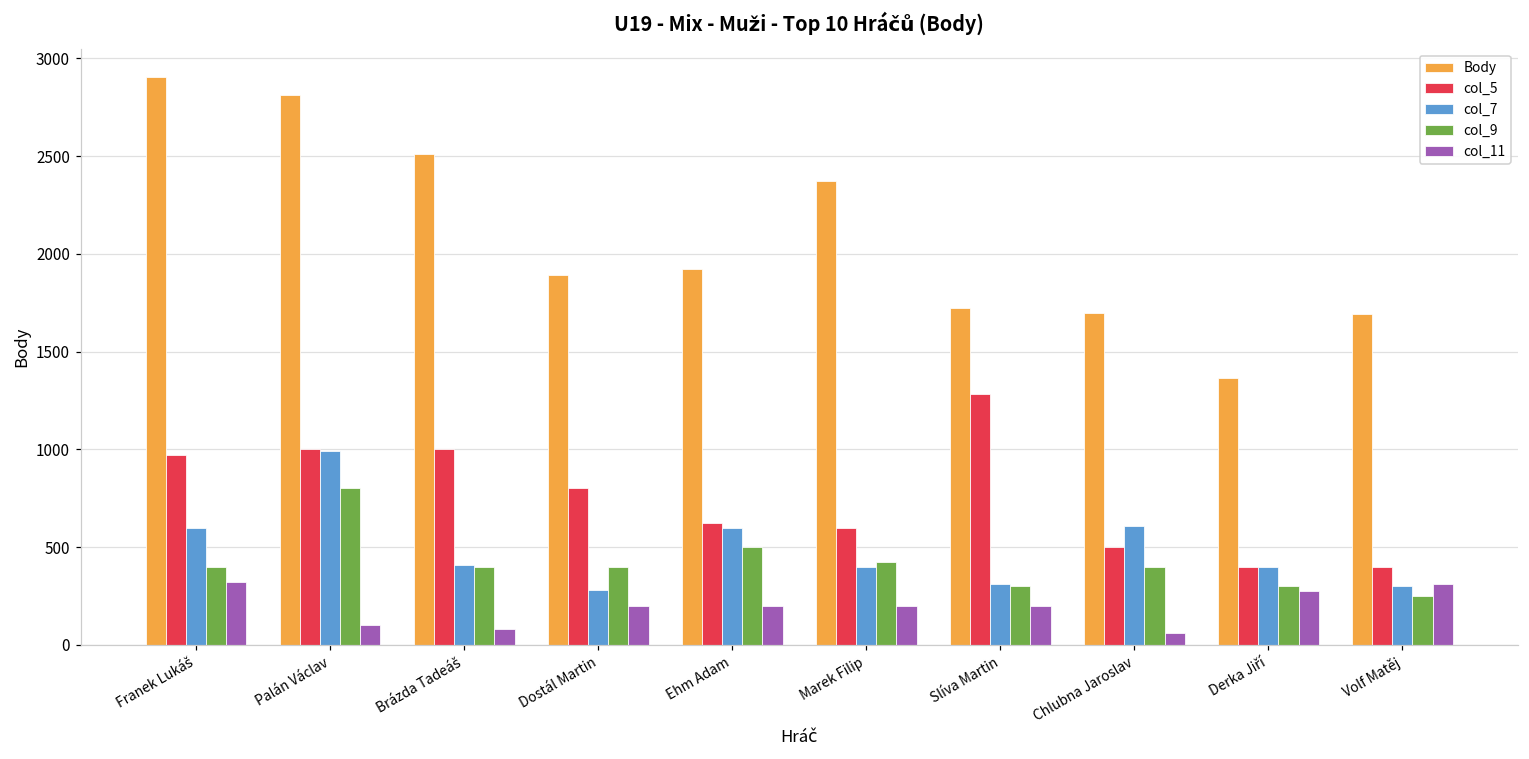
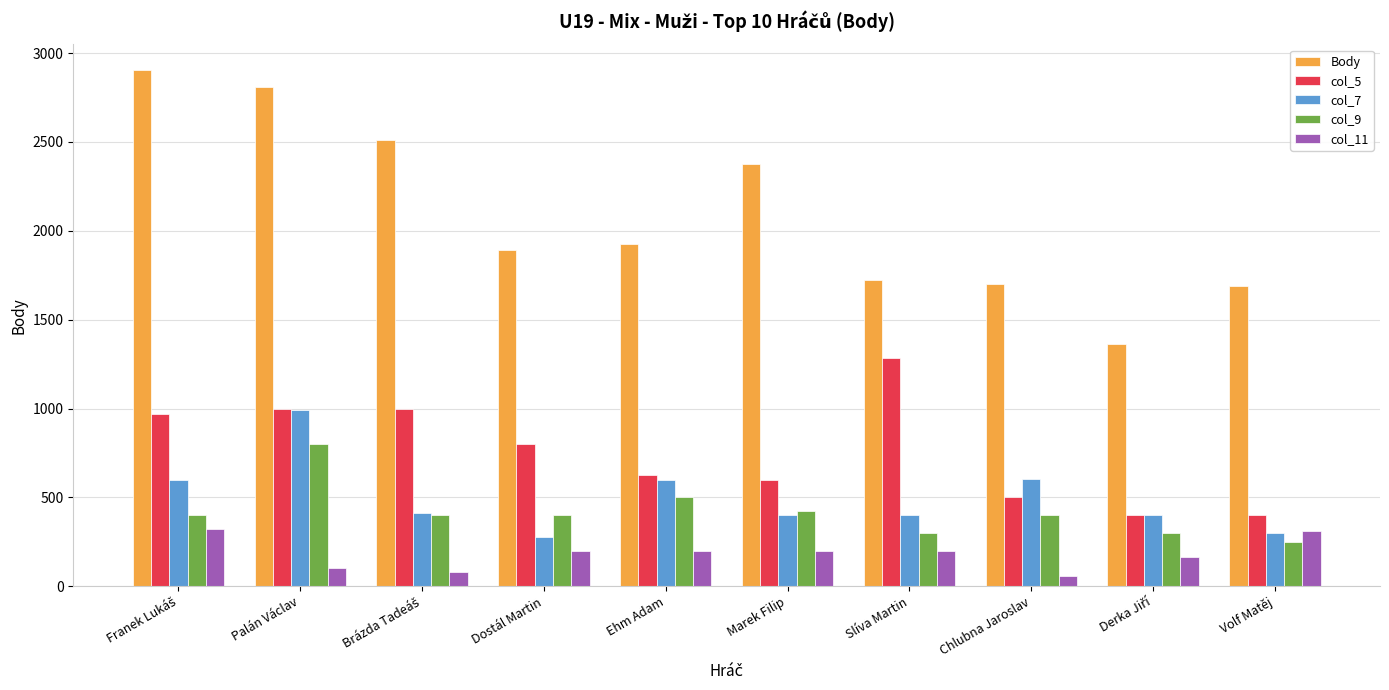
col_7, Slíva Martin: 310 -> 400
col_11, Derka Jiří: 270 -> 170
